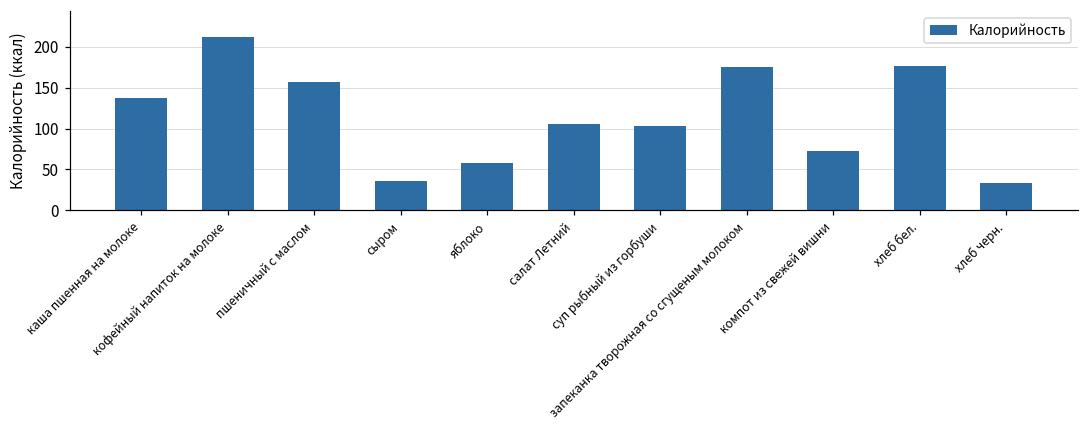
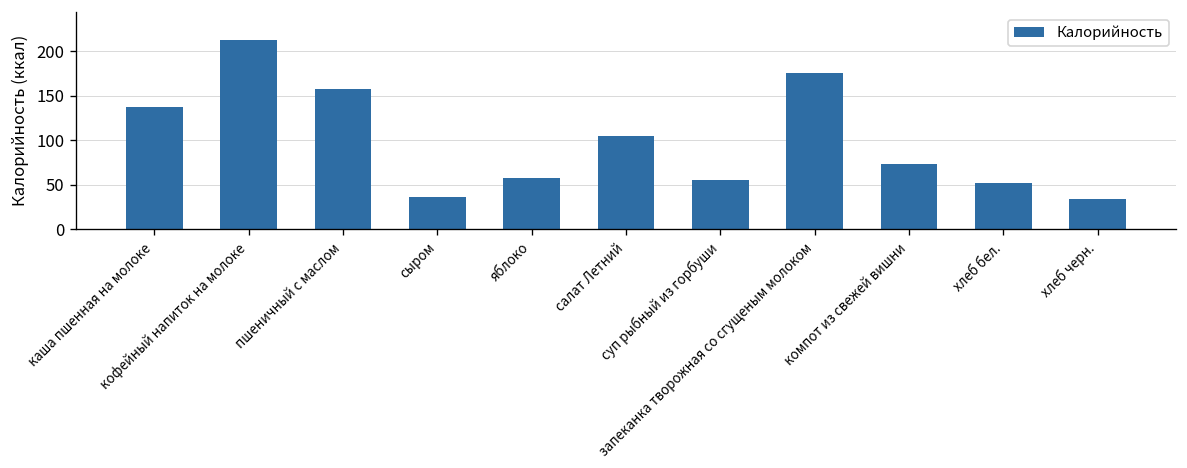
суп рыбный из горбуши: 100 -> 60
хлеб бел.: 180 -> 50
